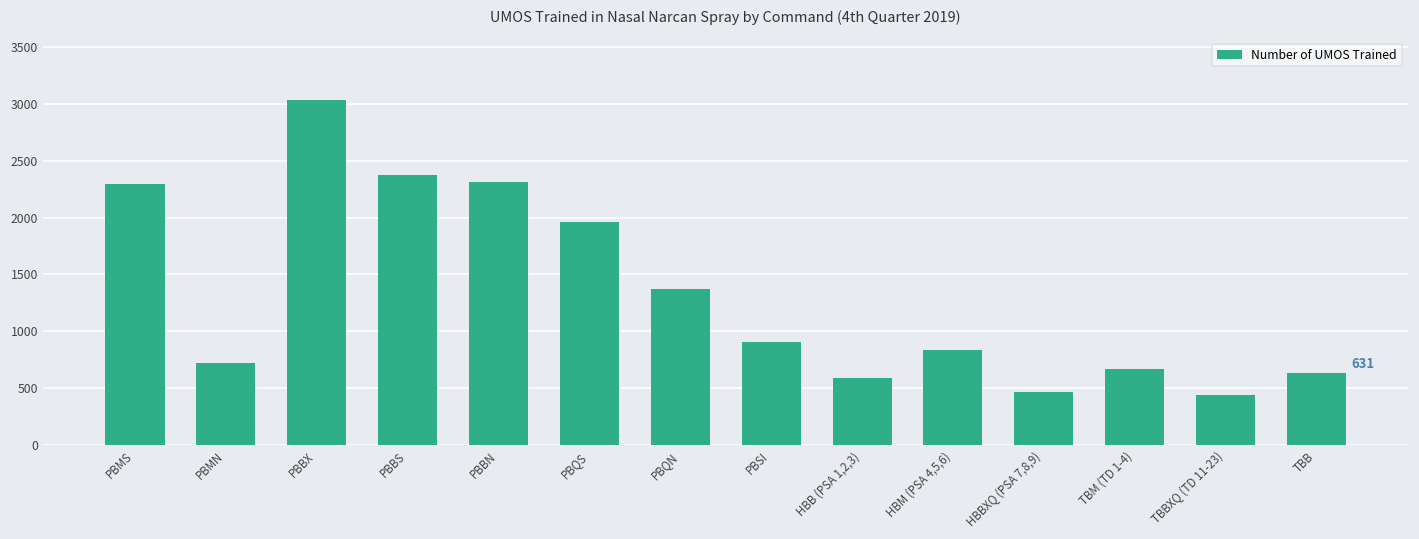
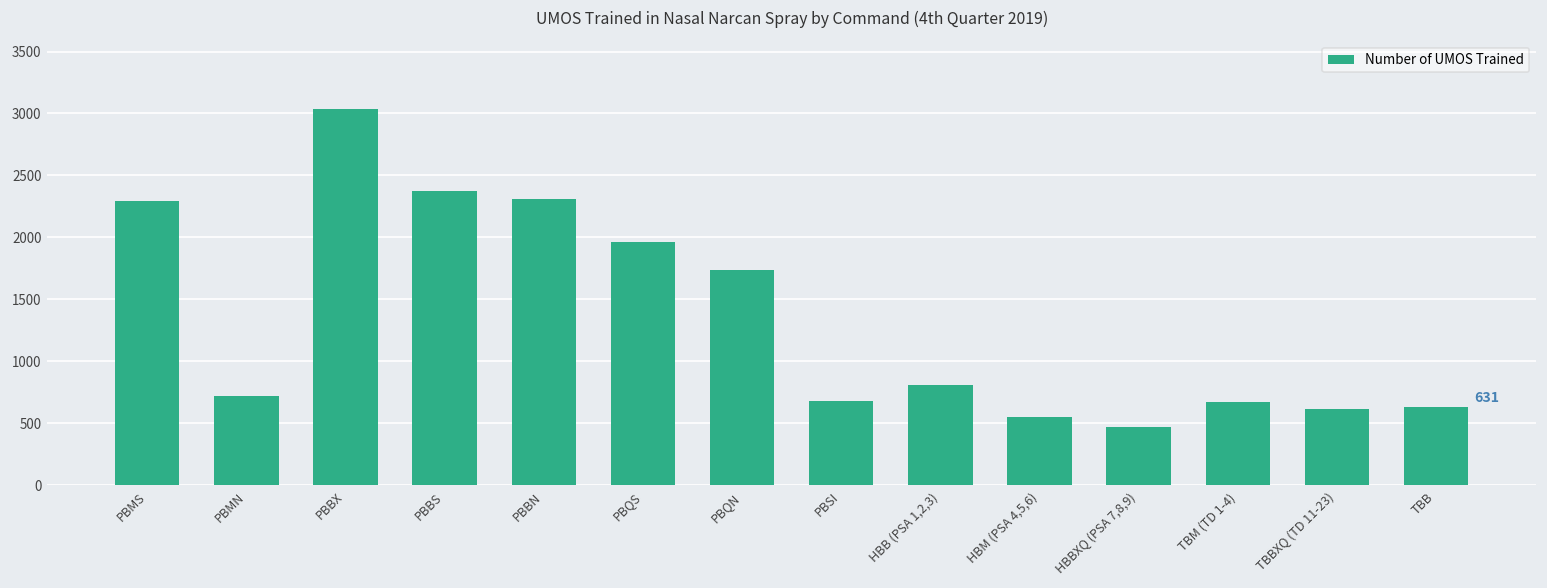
PBQN: 1370 -> 1740
PBSI: 910 -> 680
HBB (PSA 1,2,3): 590 -> 810
HBM (PSA 4,5,6): 840 -> 550
TBBXQ (TD 11-23): 440 -> 610
